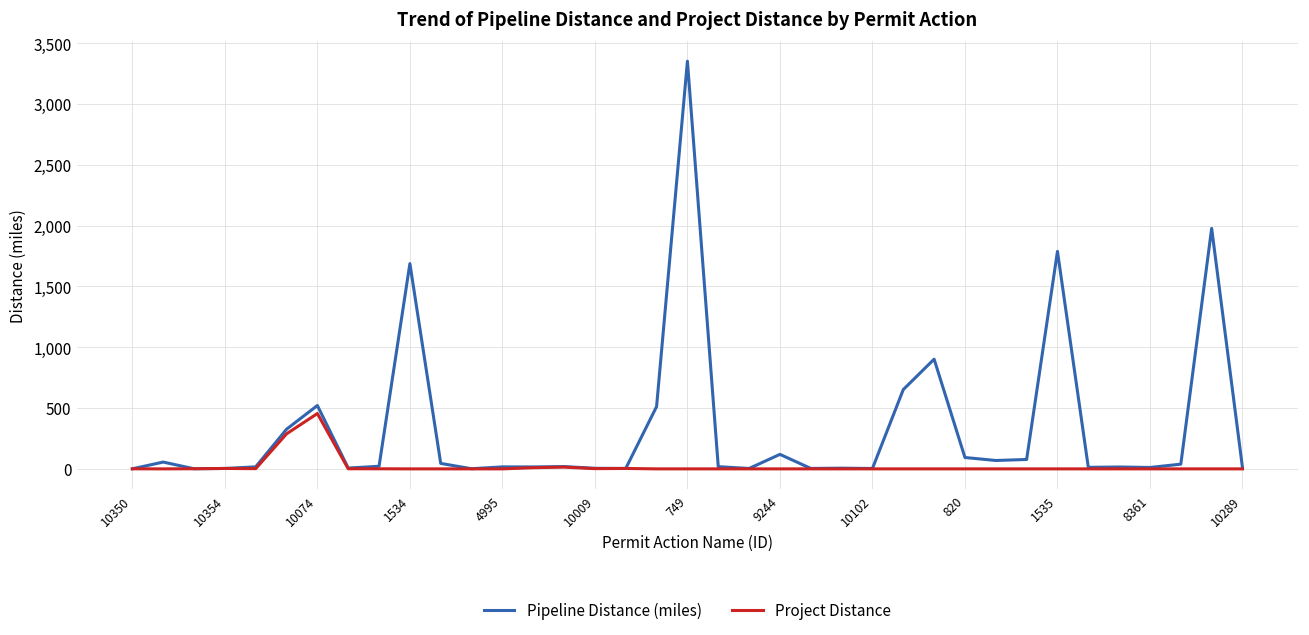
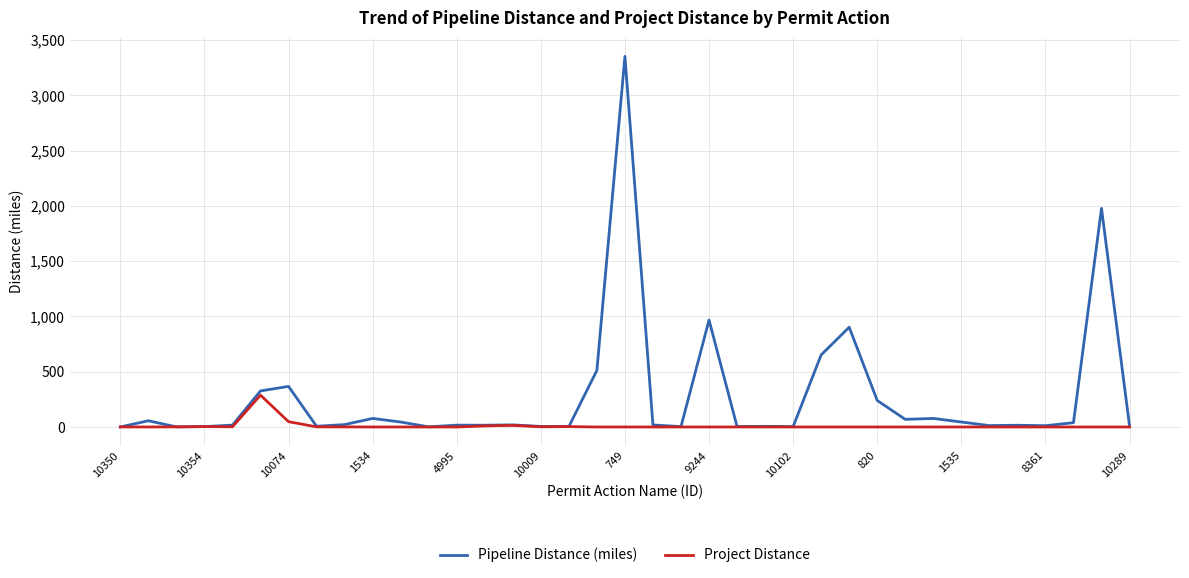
Pipeline Distance (miles), 10074: 520 -> 370
Project Distance, 10074: 460 -> 50
Pipeline Distance (miles), 1534: 1,690 -> 80
Pipeline Distance (miles), 9244: 120 -> 970
Pipeline Distance (miles), 820: 90 -> 240
Pipeline Distance (miles), 1535: 1,790 -> 40
